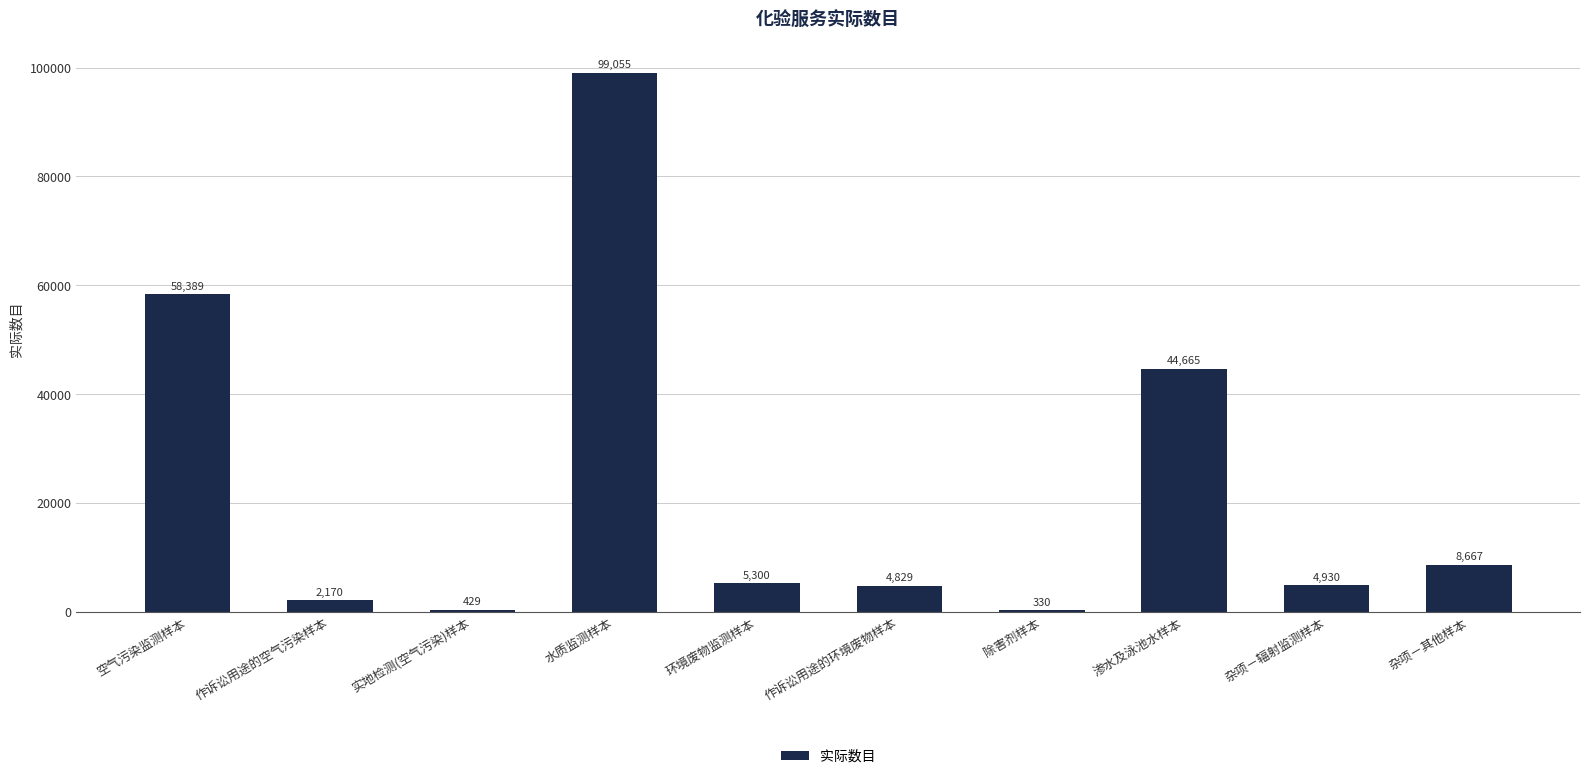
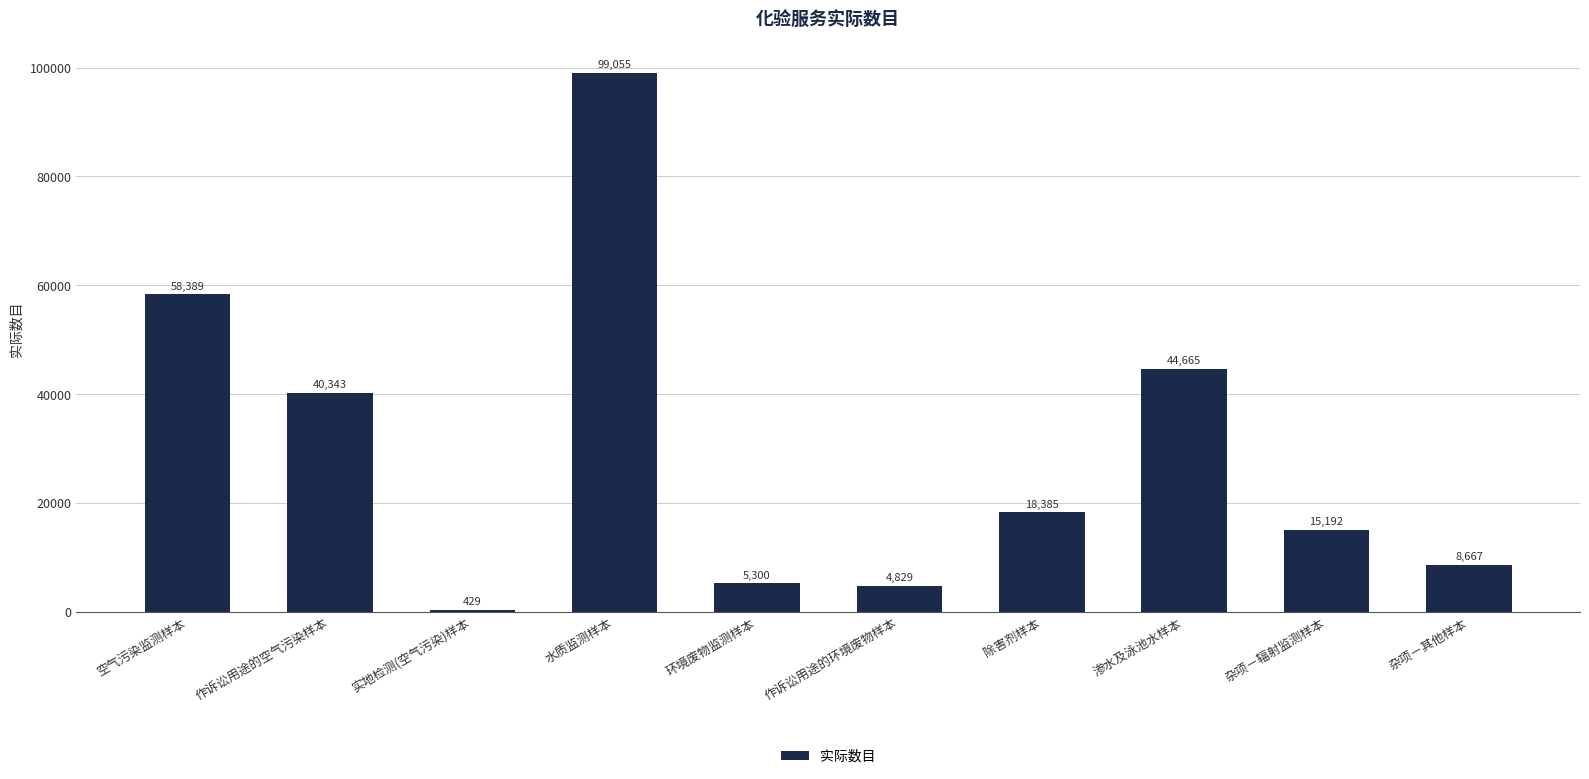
作诉讼用途的空气污染样本: 2,170 -> 40,343
除害剂样本: 330 -> 18,385
杂项－辐射监测样本: 4,930 -> 15,192
